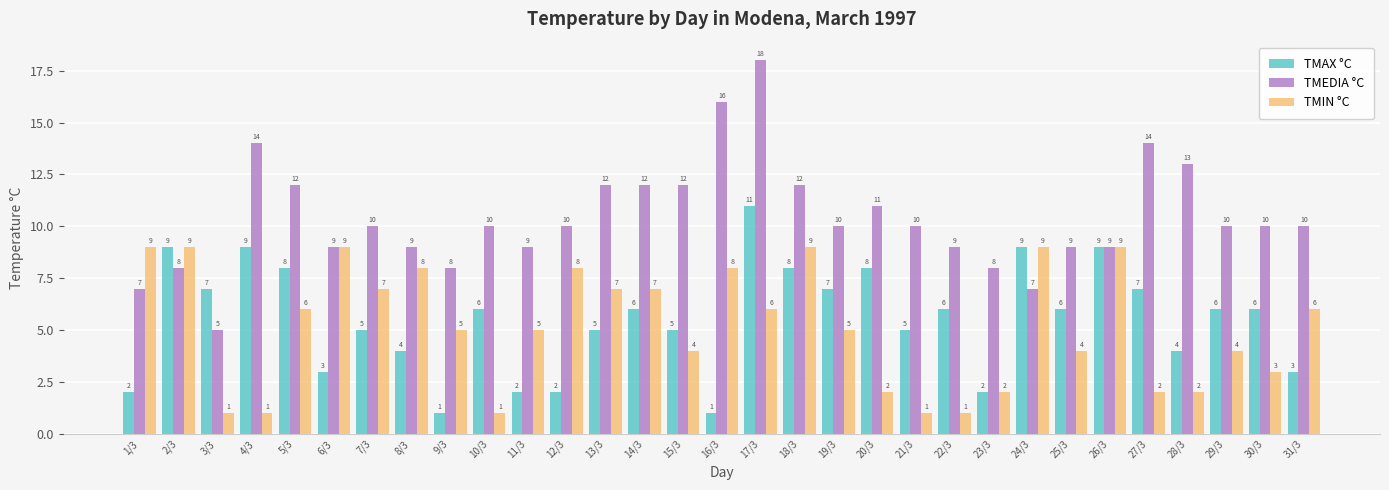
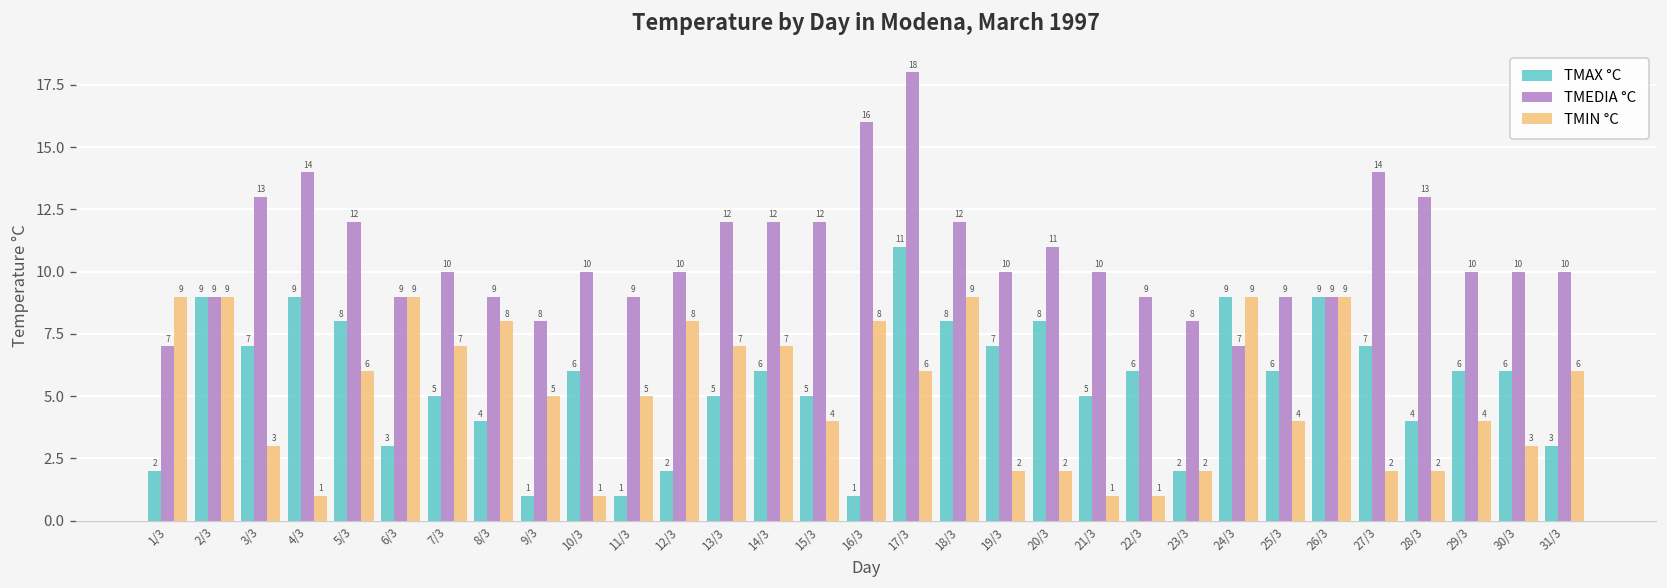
TMEDIA °C, 2/3: 8 -> 9
TMEDIA °C, 3/3: 5 -> 13
TMIN °C, 3/3: 1 -> 3
TMAX °C, 11/3: 2 -> 1
TMIN °C, 19/3: 5 -> 2
